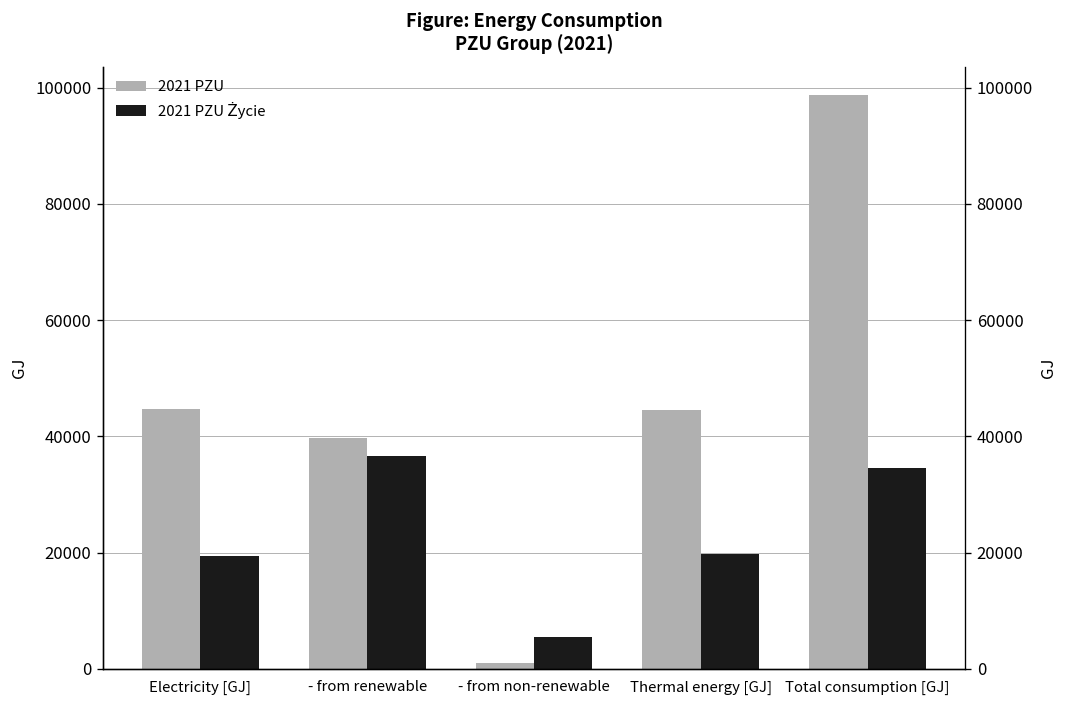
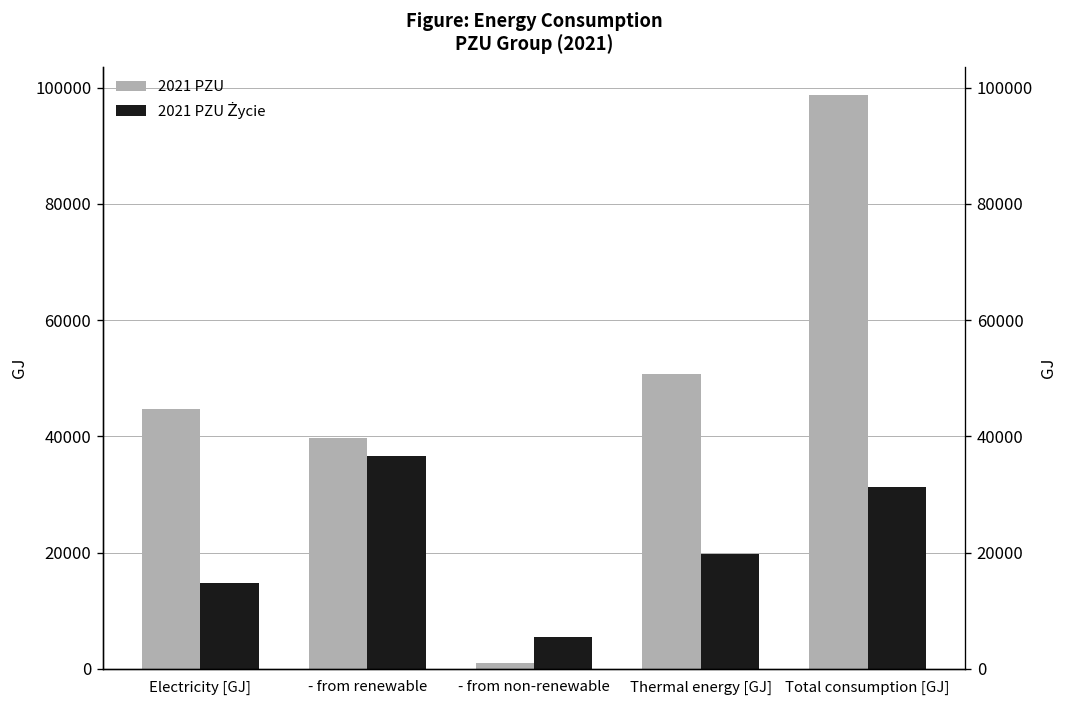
2021 PZU Życie, Electricity [GJ]: 19000 -> 15000
2021 PZU, Thermal energy [GJ]: 44000 -> 51000
2021 PZU Życie, Total consumption [GJ]: 34000 -> 31000
